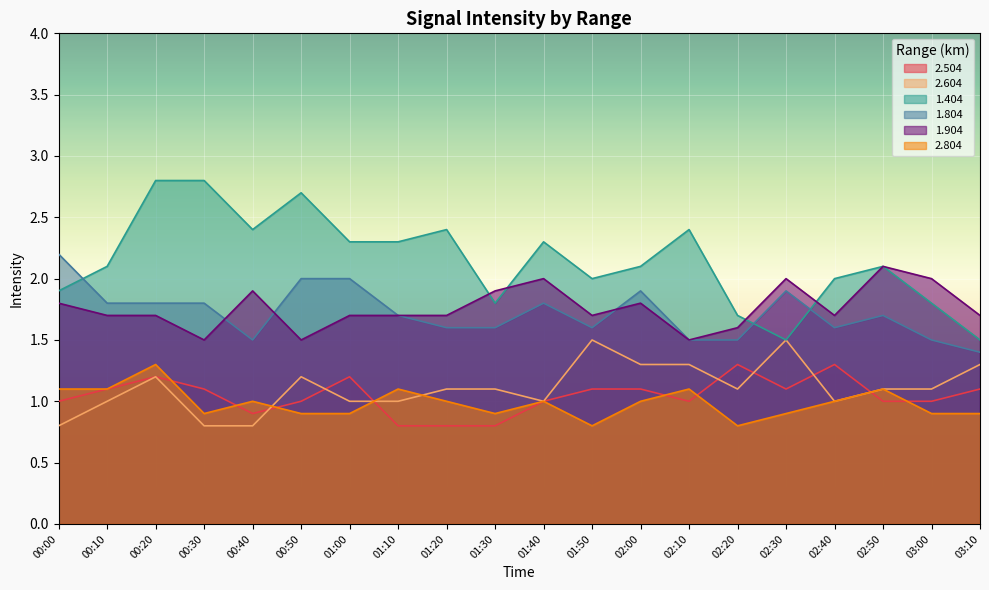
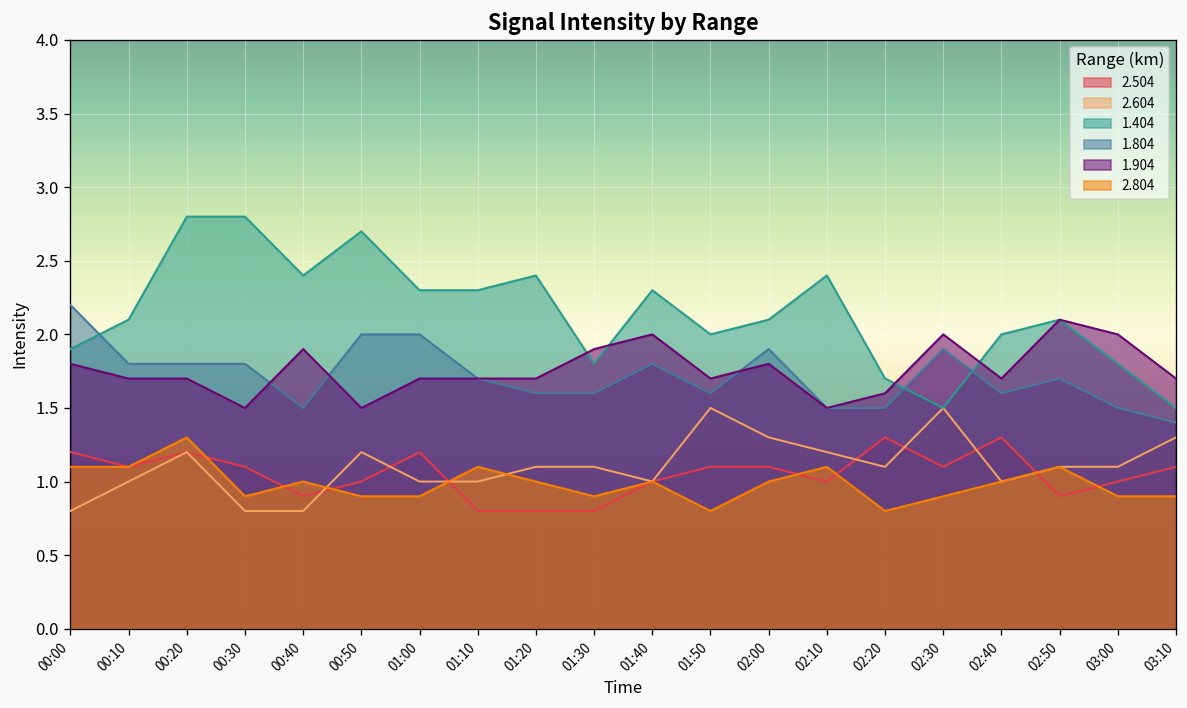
2.504, 00:00: 1.0 -> 1.2
2.604, 02:10: 1.3 -> 1.2
2.504, 02:50: 1.0 -> 0.9
